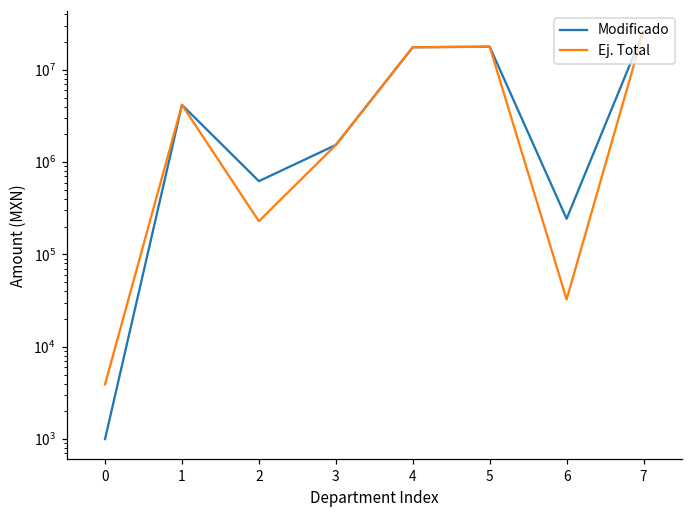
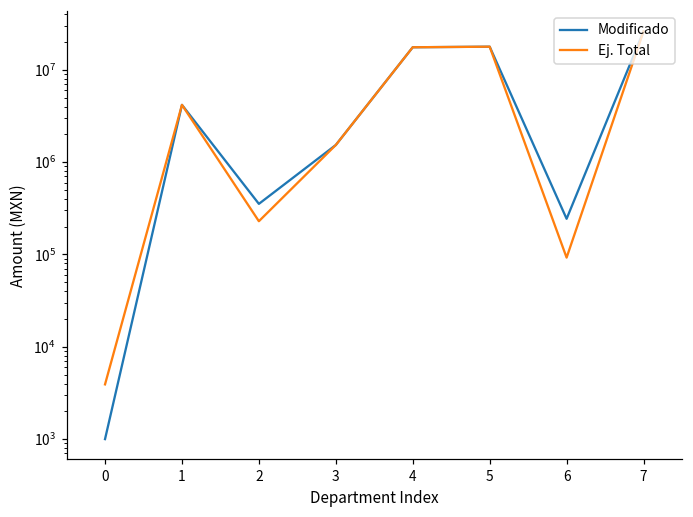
Modificado, 2: 600000 -> 350000
Ej. Total, 6: 33000 -> 90000
